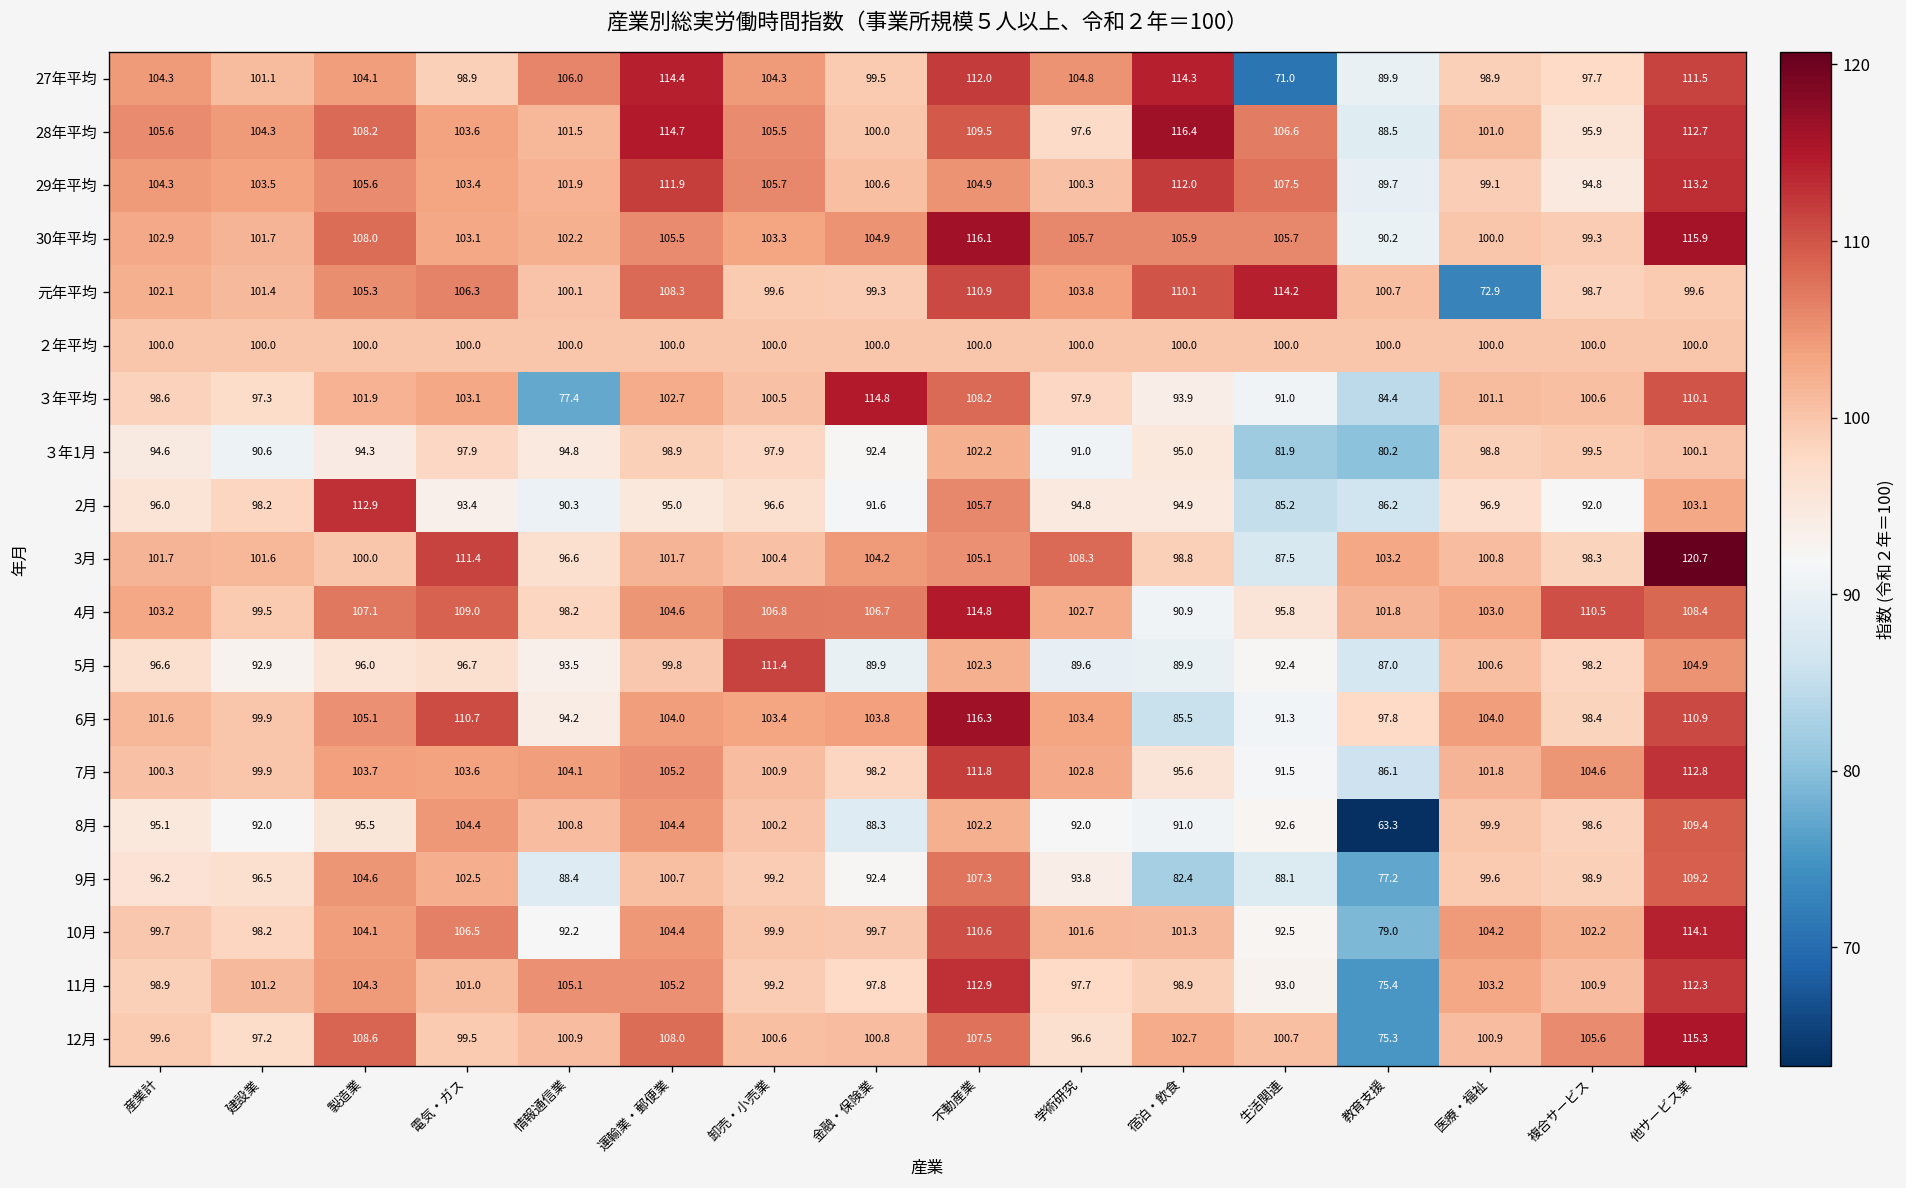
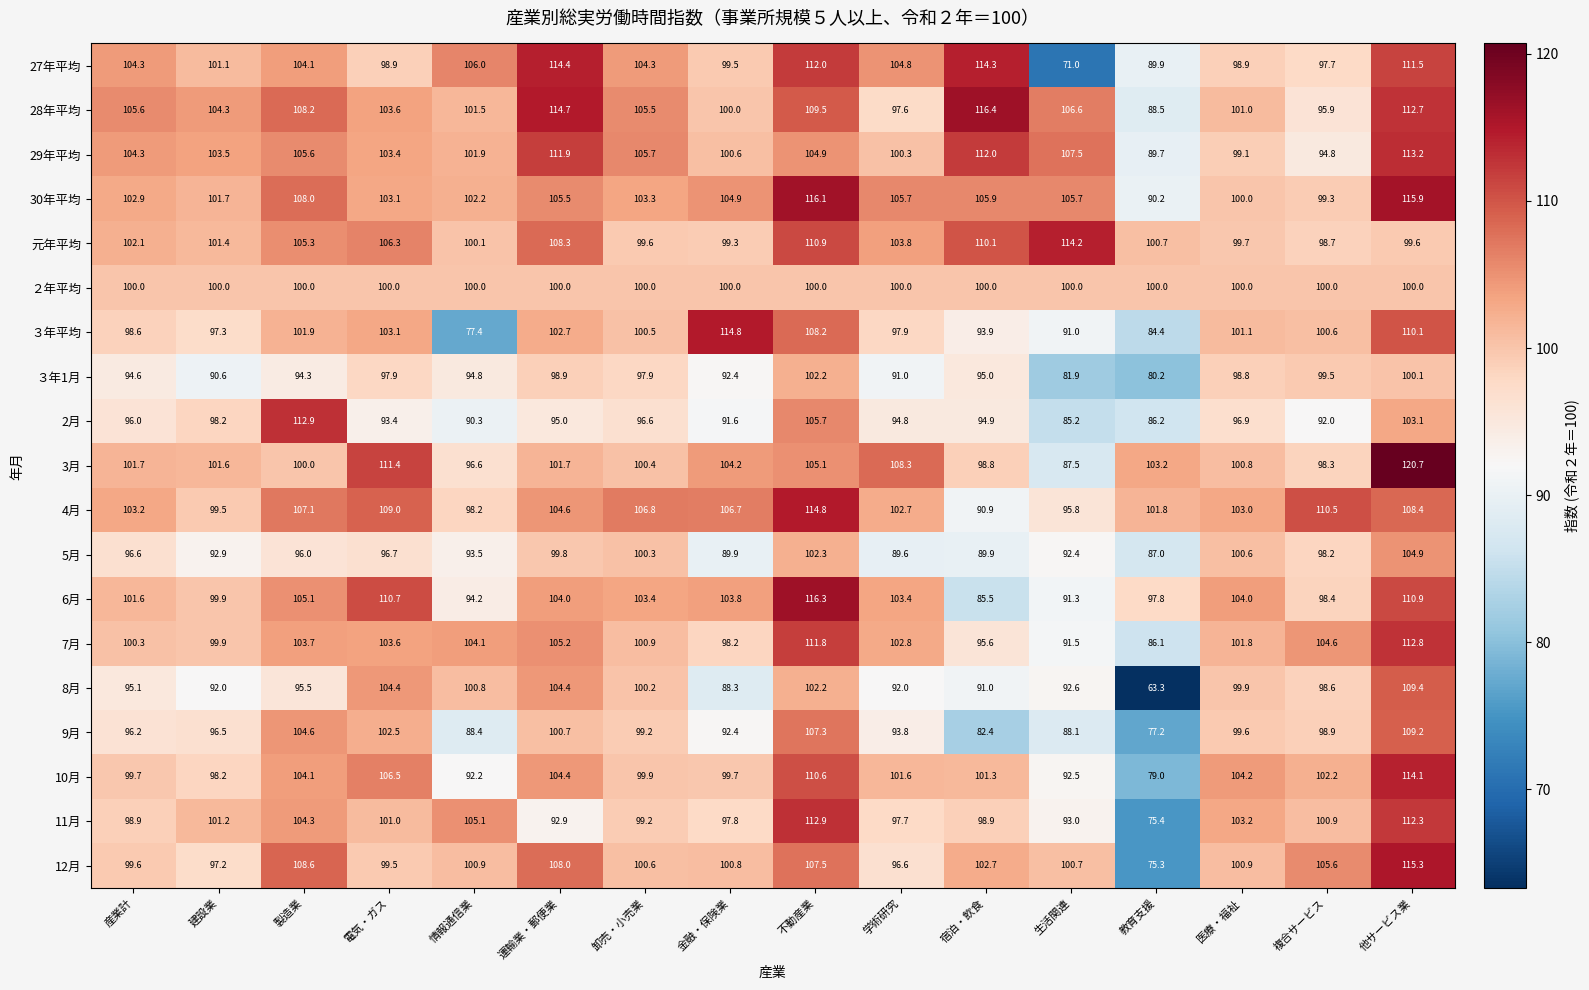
元年平均, 医療・福祉: 72.9 -> 99.7
5月, 卸売・小売業: 111.4 -> 100.3
11月, 運輸業・郵便業: 105.2 -> 92.9
